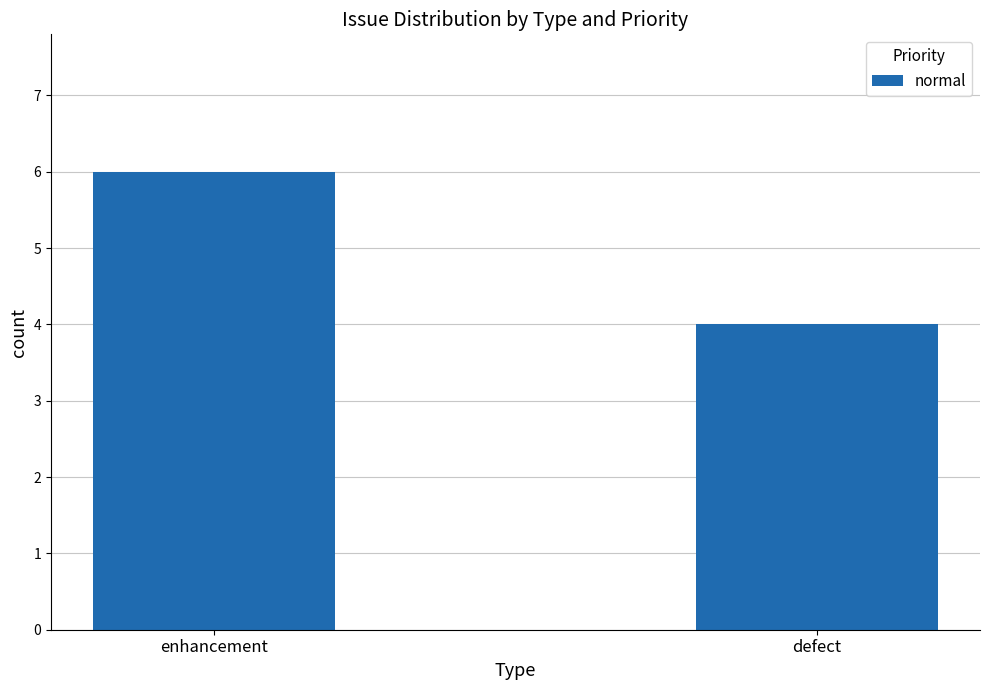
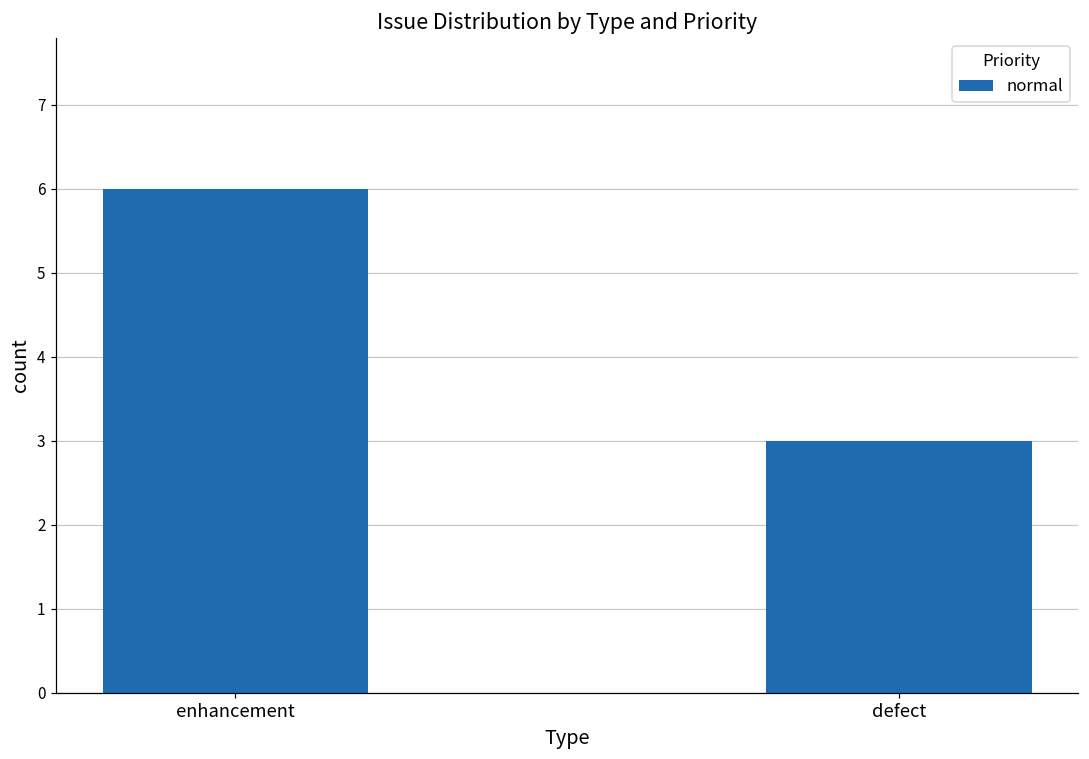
defect: 4 -> 3
